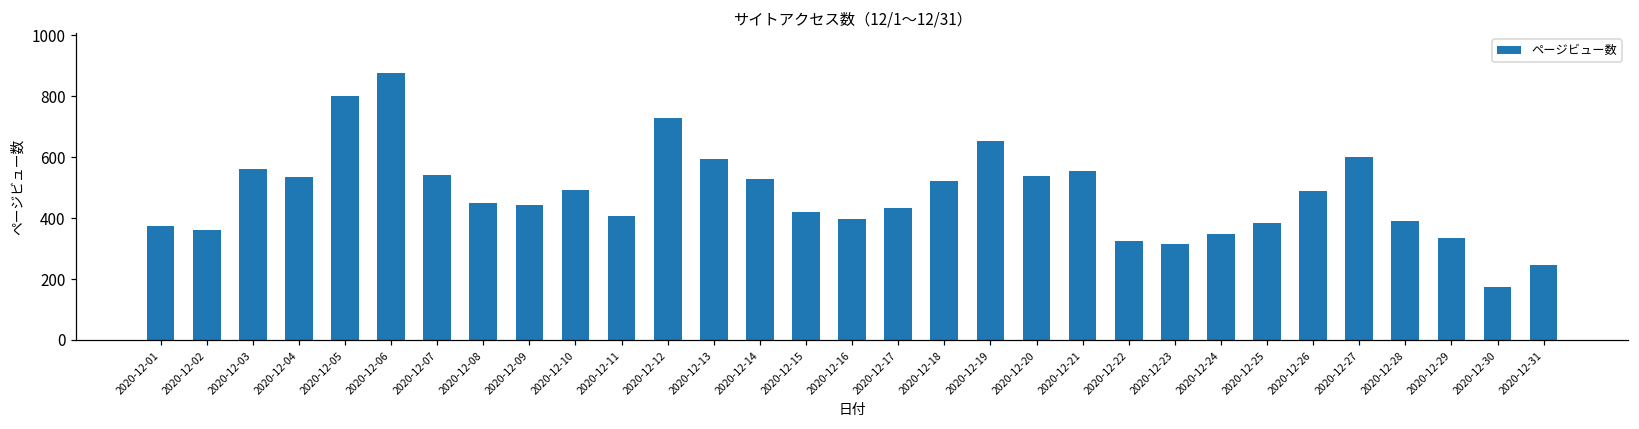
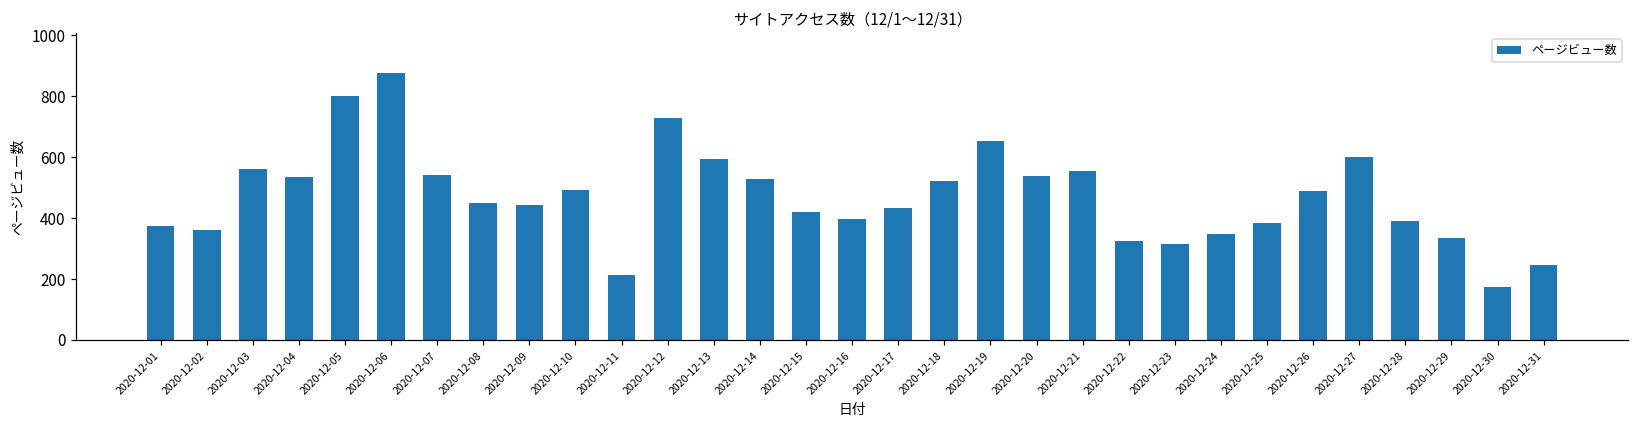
2020-12-11: 410 -> 210
